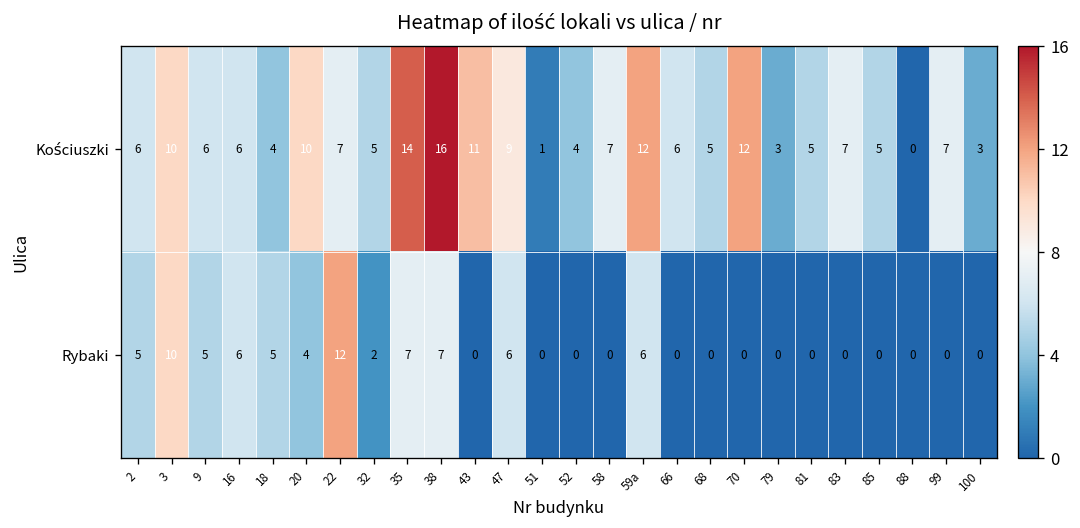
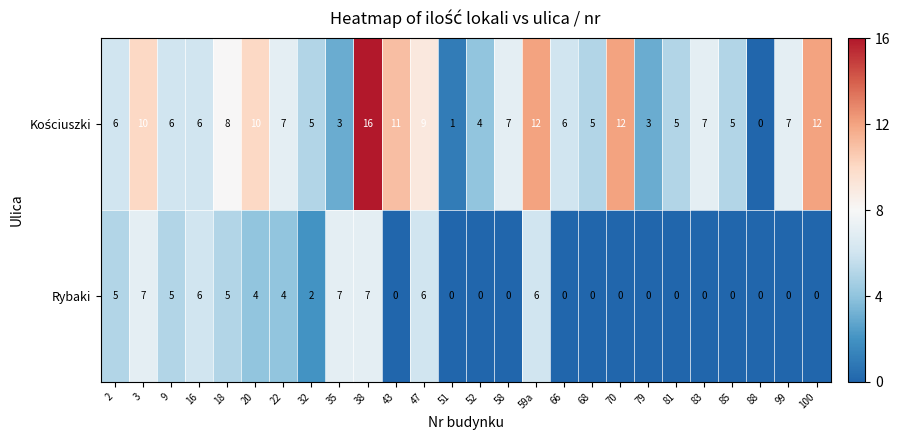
Kościuszki, 18: 4 -> 8
Kościuszki, 35: 14 -> 3
Kościuszki, 100: 3 -> 12
Rybaki, 3: 10 -> 7
Rybaki, 22: 12 -> 4
